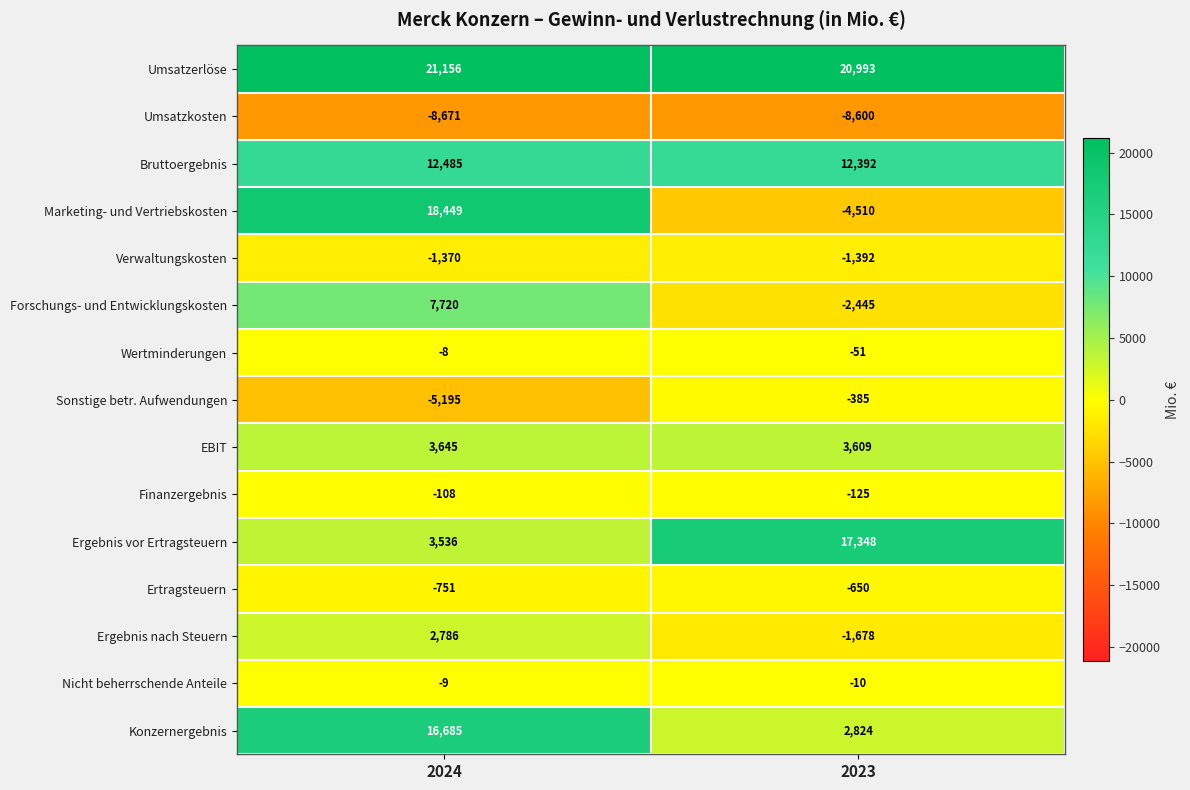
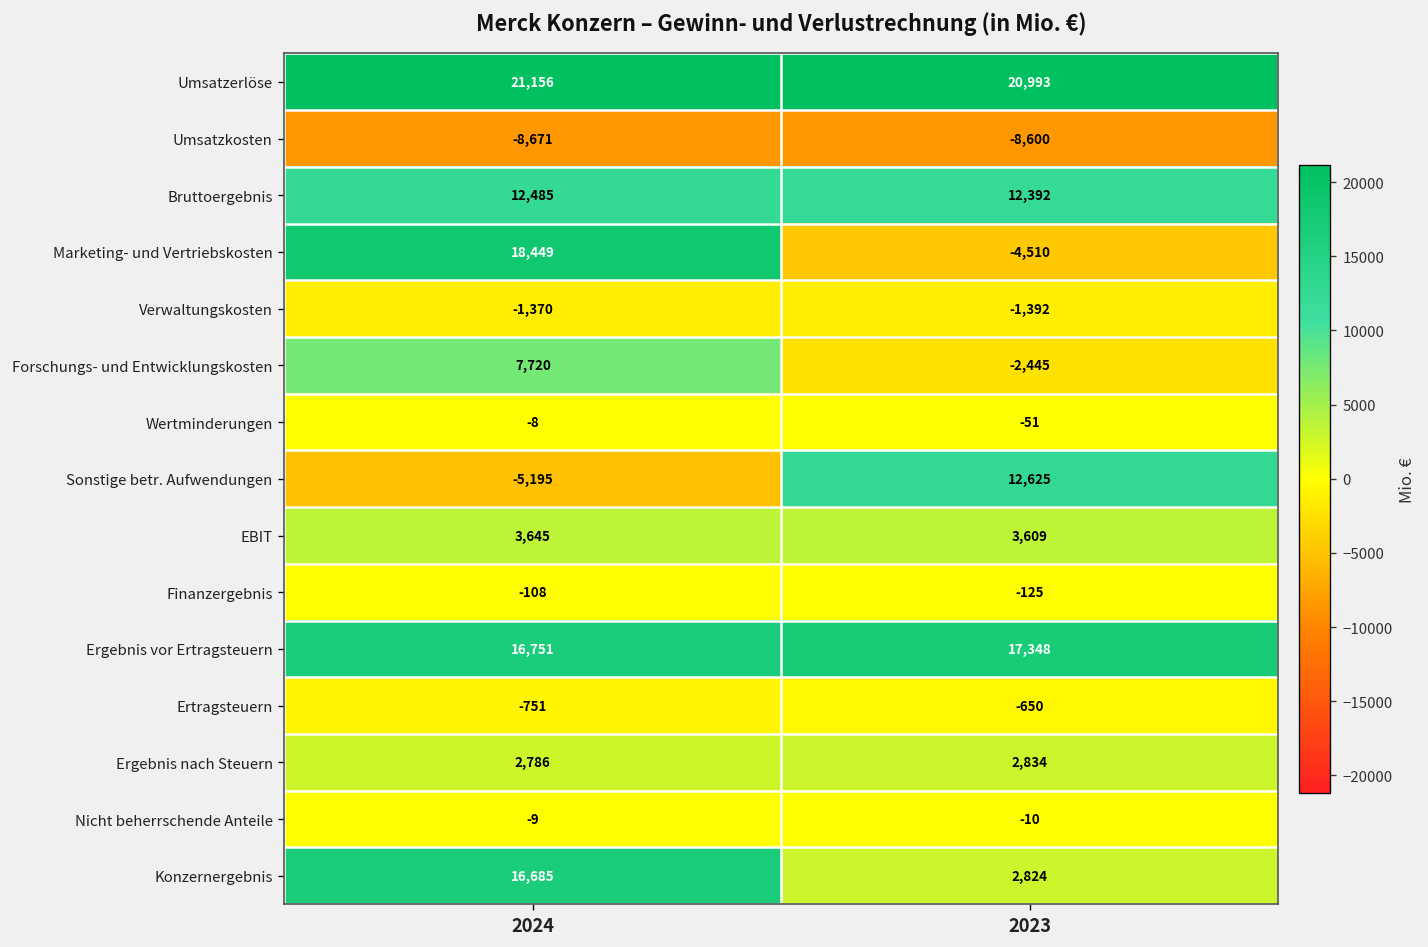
Sonstige betr. Aufwendungen, 2023: -385 -> 12,625
Ergebnis vor Ertragsteuern, 2024: 3,536 -> 16,751
Ergebnis nach Steuern, 2023: -1,678 -> 2,834
